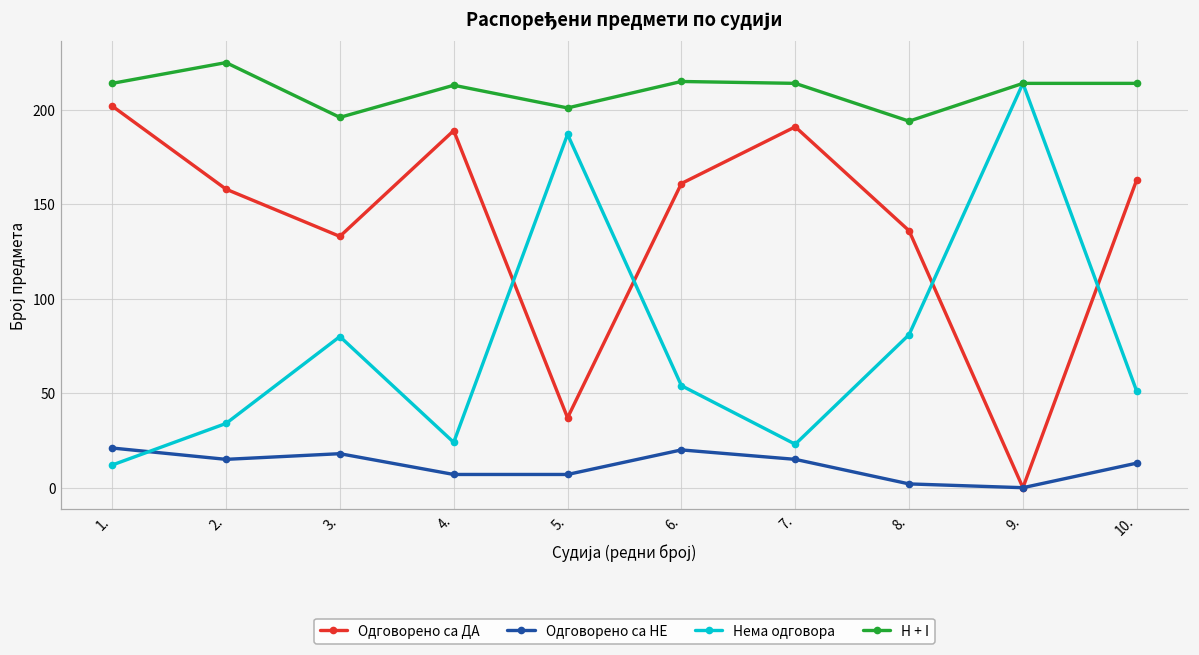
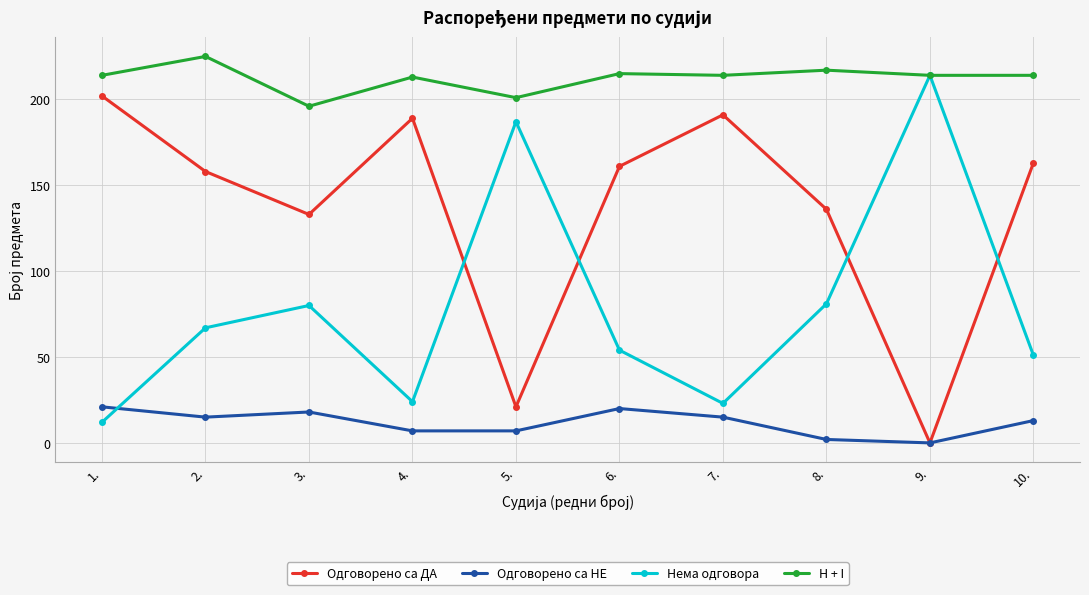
Нема одговора, 2.: 34 -> 67
Одговорено са ДА, 5.: 37 -> 21
H + I, 8.: 194 -> 217
